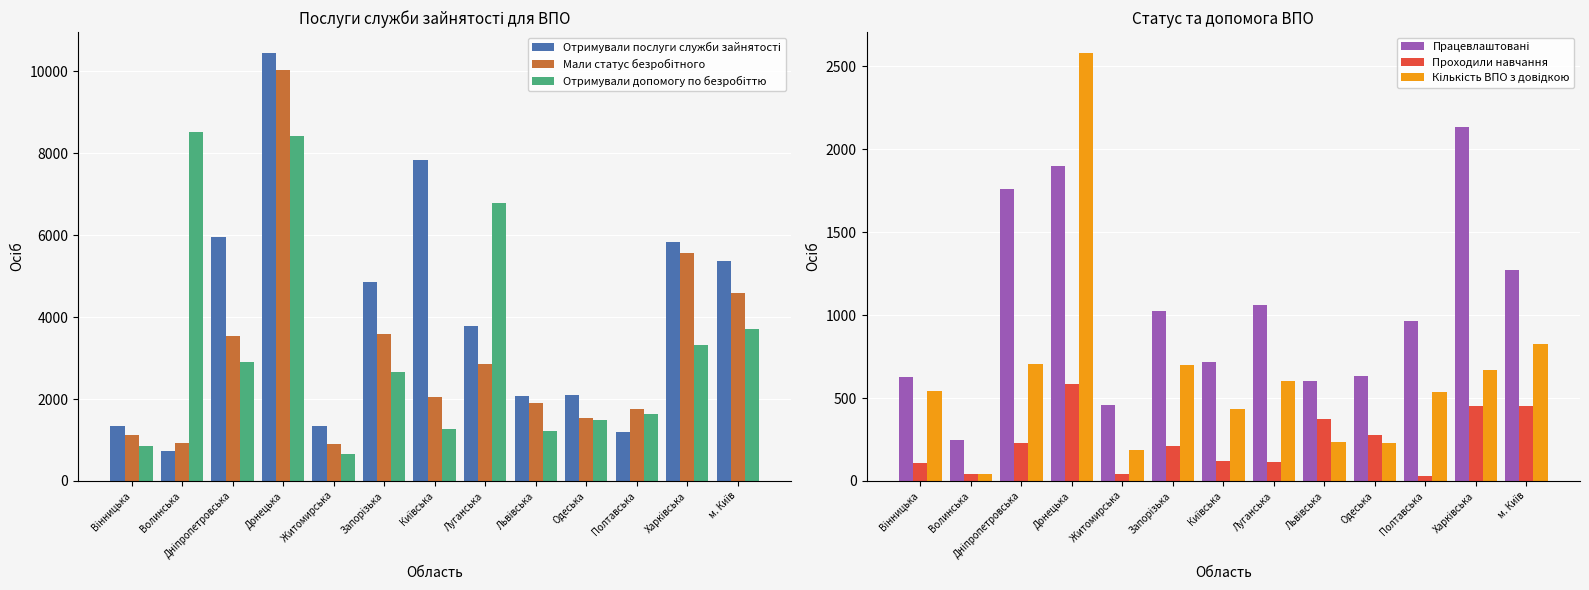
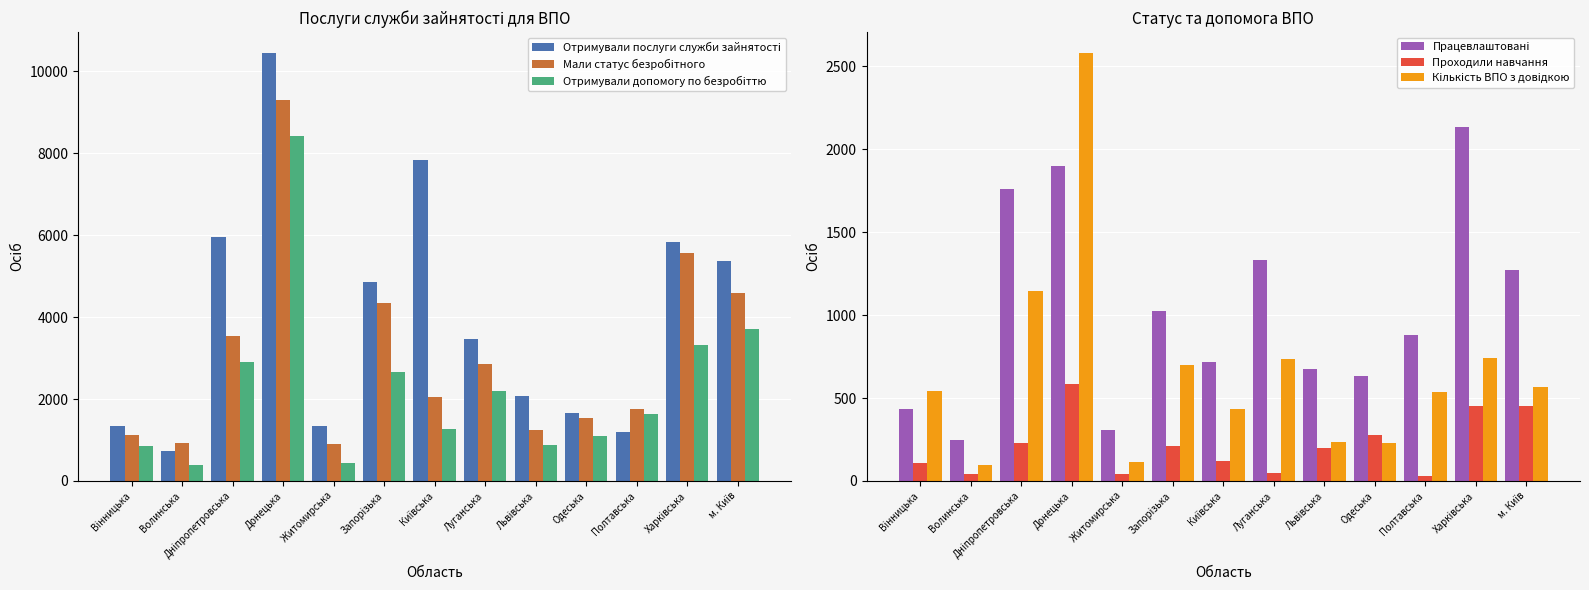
Послуги служби зайнятості для ВПО, Отримували допомогу по безробіттю, Волинська: 8500 -> 400
Послуги служби зайнятості для ВПО, Мали статус безробітного, Донецька: 10000 -> 9300
Послуги служби зайнятості для ВПО, Отримували допомогу по безробіттю, Житомирська: 700 -> 400
Послуги служби зайнятості для ВПО, Мали статус безробітного, Запорізька: 3600 -> 4300
Послуги служби зайнятості для ВПО, Отримували послуги служби зайнятості, Луганська: 3800 -> 3500
Послуги служби зайнятості для ВПО, Отримували допомогу по безробіттю, Луганська: 6800 -> 2200
Послуги служби зайнятості для ВПО, Мали статус безробітного, Львівська: 1900 -> 1200
Послуги служби зайнятості для ВПО, Отримували допомогу по безробіттю, Львівська: 1200 -> 900
Послуги служби зайнятості для ВПО, Отримували послуги служби зайнятості, Одеська: 2100 -> 1700
Послуги служби зайнятості для ВПО, Отримували допомогу по безробіттю, Одеська: 1500 -> 1100
Статус та допомога ВПО, Працевлаштовані, Вінницька: 630 -> 430
Статус та допомога ВПО, Кількість ВПО з довідкою, Волинська: 40 -> 90
Статус та допомога ВПО, Кількість ВПО з довідкою, Дніпропетровська: 710 -> 1140
Статус та допомога ВПО, Працевлаштовані, Житомирська: 460 -> 310
Статус та допомога ВПО, Кількість ВПО з довідкою, Житомирська: 190 -> 120
Статус та допомога ВПО, Працевлаштовані, Луганська: 1060 -> 1330
Статус та допомога ВПО, Проходили навчання, Луганська: 110 -> 50
Статус та допомога ВПО, Кількість ВПО з довідкою, Луганська: 600 -> 740
Статус та допомога ВПО, Працевлаштовані, Львівська: 600 -> 670
Статус та допомога ВПО, Проходили навчання, Львівська: 370 -> 200
Статус та допомога ВПО, Працевлаштовані, Полтавська: 960 -> 880
Статус та допомога ВПО, Кількість ВПО з довідкою, Харківська: 670 -> 740
Статус та допомога ВПО, Кількість ВПО з довідкою, м. Київ: 820 -> 560
